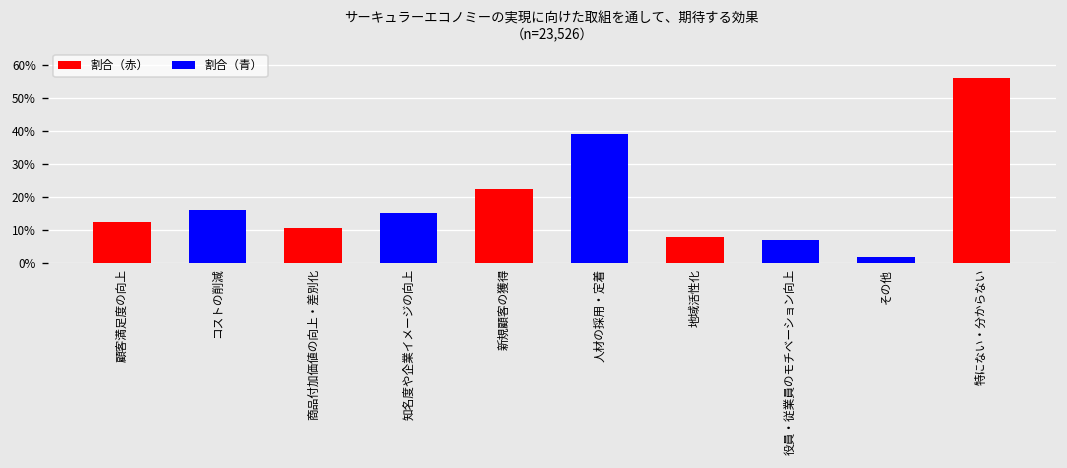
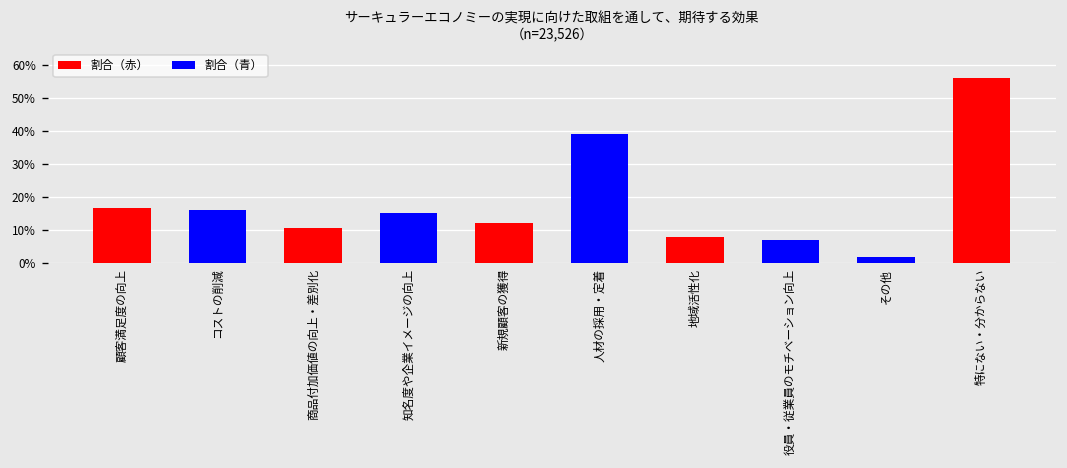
顧客満足度の向上: 13% -> 17%
新規顧客の獲得: 23% -> 12%
